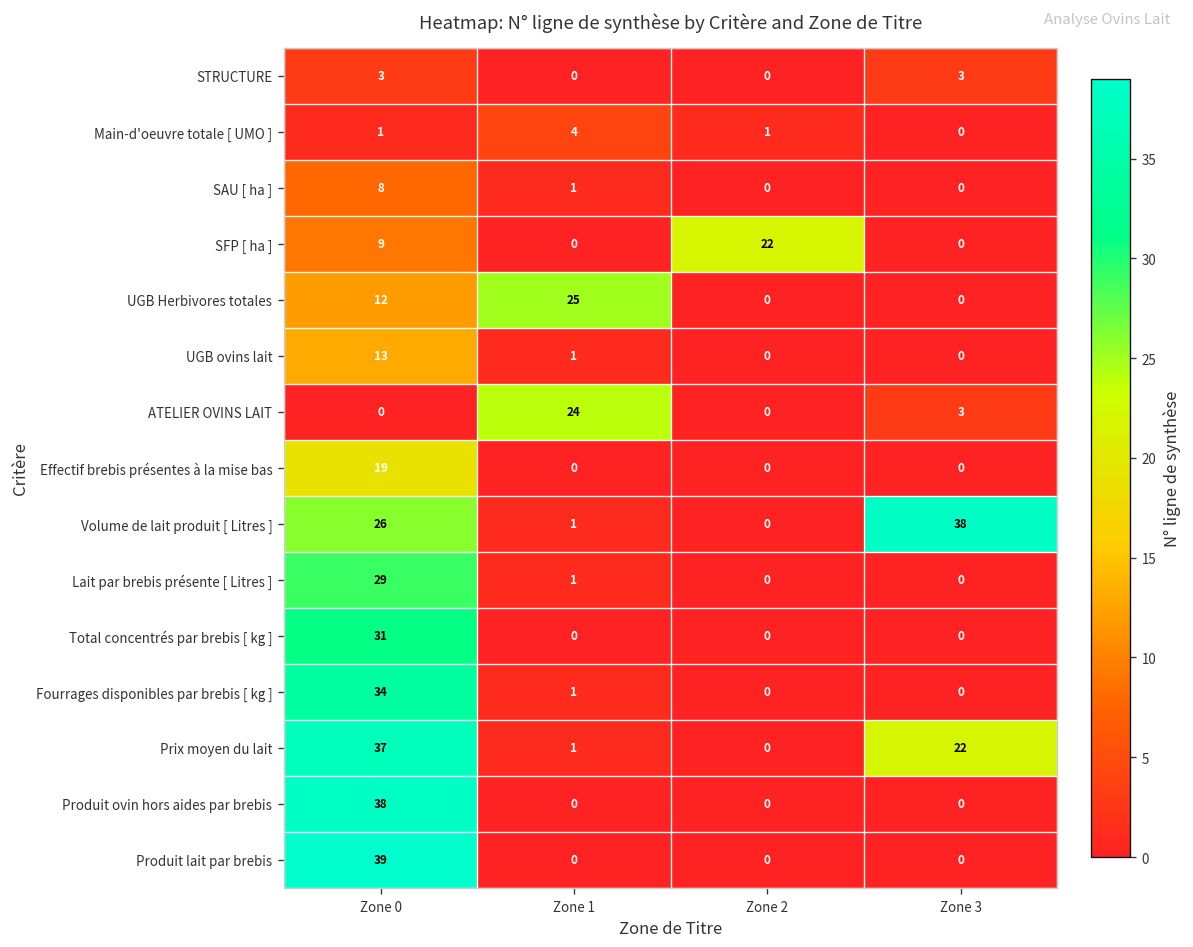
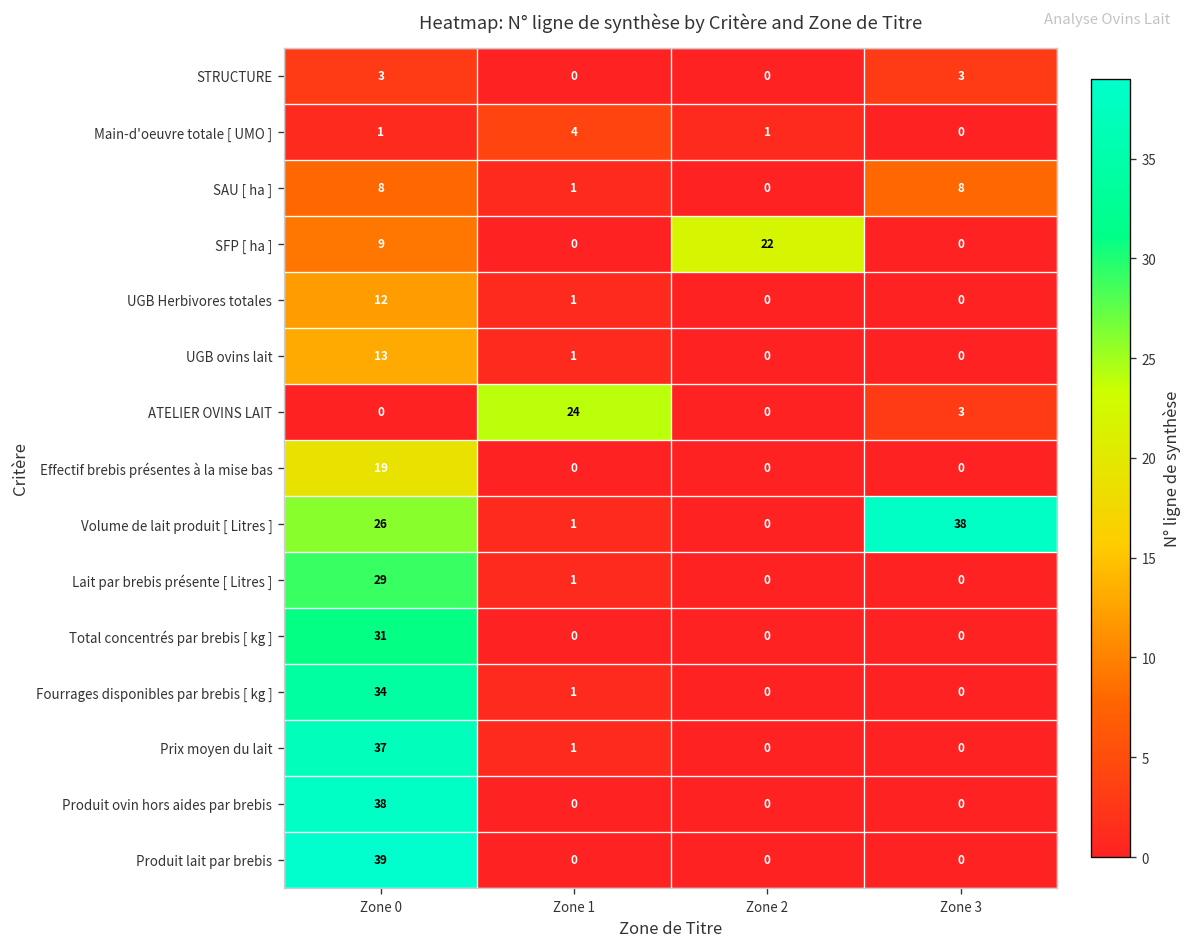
SAU [ ha ], Zone 3: 0 -> 8
UGB Herbivores totales, Zone 1: 25 -> 1
Prix moyen du lait, Zone 3: 22 -> 0
